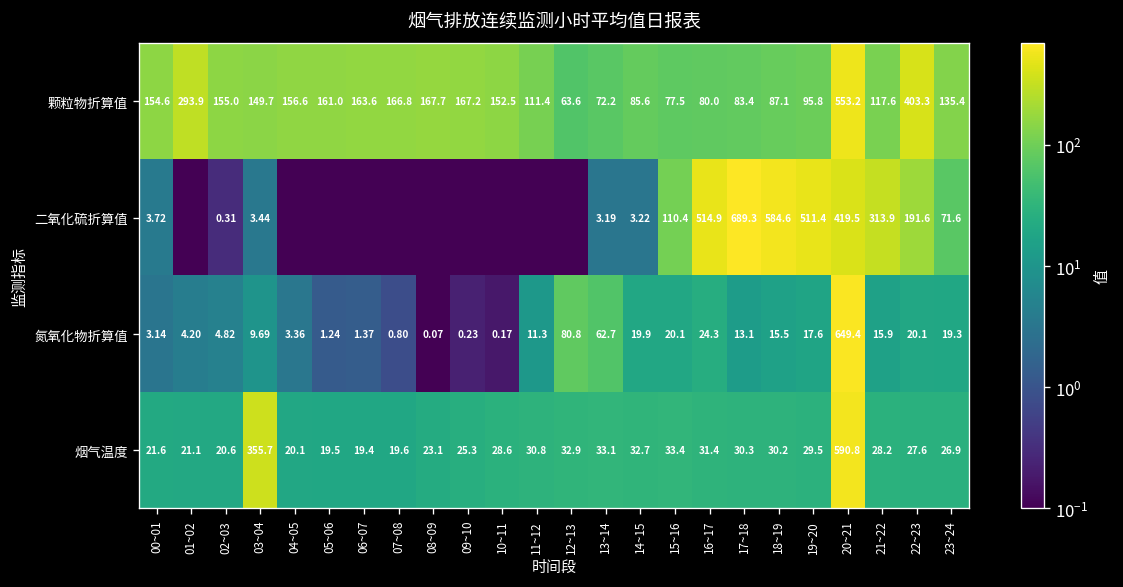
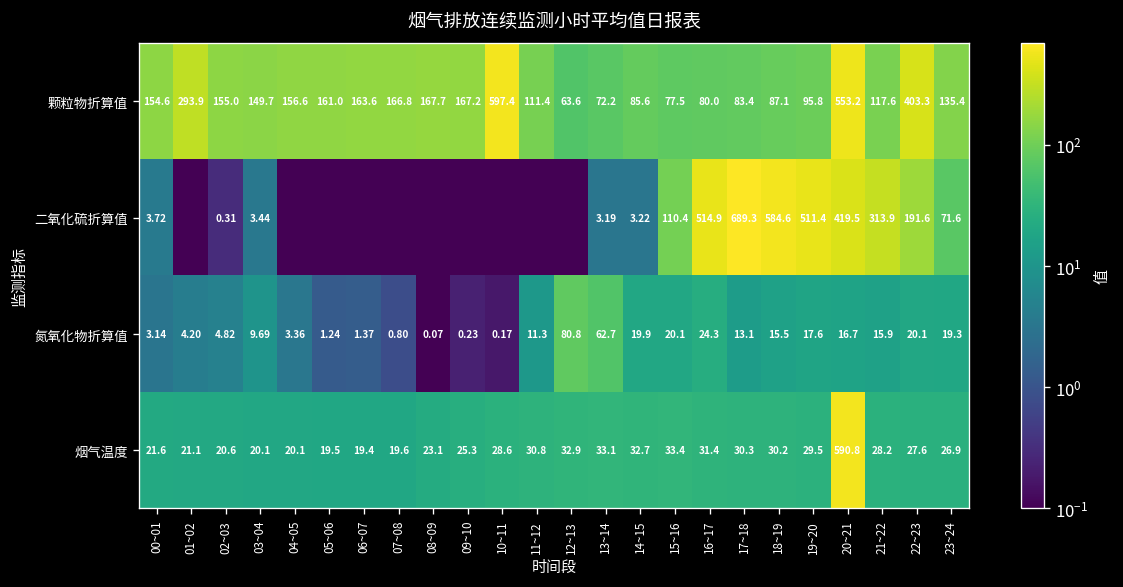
颗粒物折算值, 10~11: 152.5 -> 597.4
氮氧化物折算值, 20~21: 649.4 -> 16.7
烟气温度, 03~04: 355.7 -> 20.1
